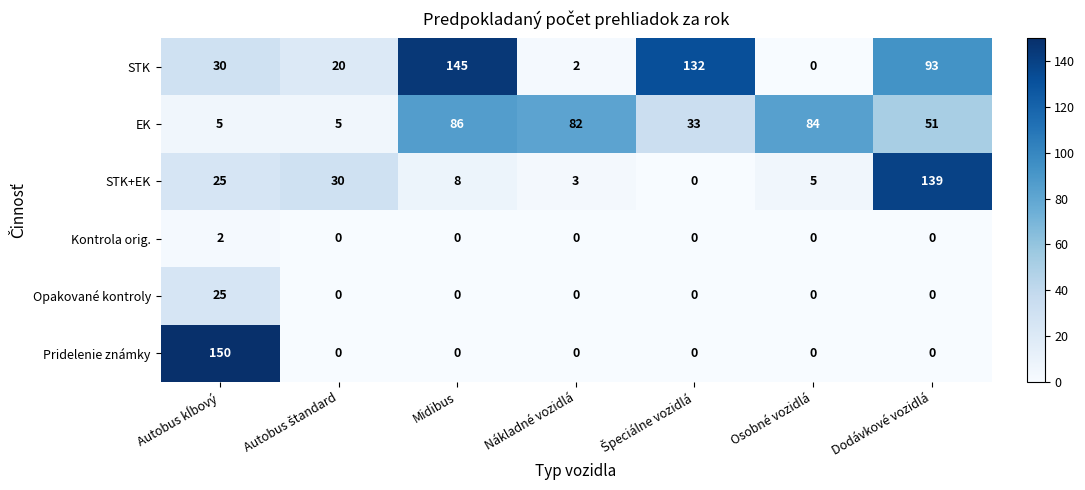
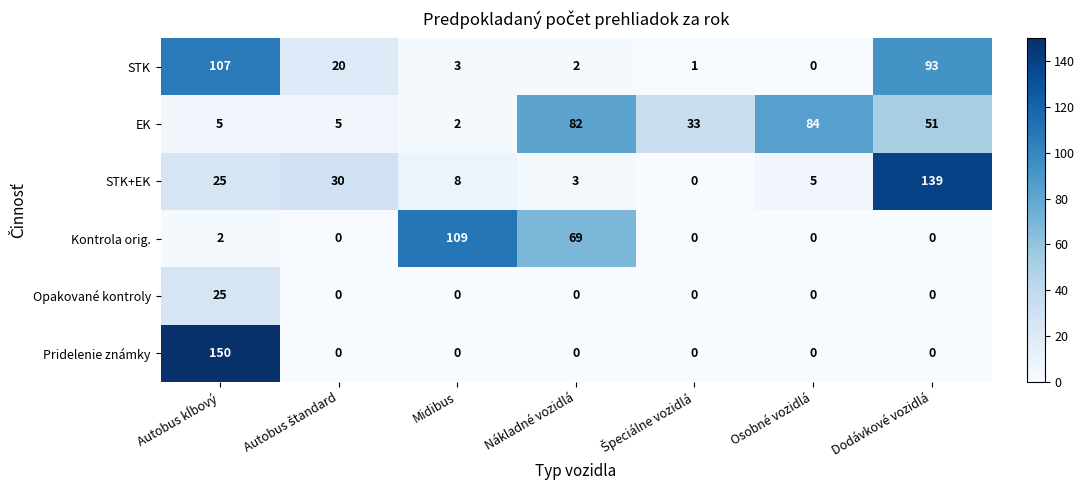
STK, Autobus kĺbový: 30 -> 107
STK, Midibus: 145 -> 3
STK, Špeciálne vozidlá: 132 -> 1
EK, Midibus: 86 -> 2
Kontrola orig., Midibus: 0 -> 109
Kontrola orig., Nákladné vozidlá: 0 -> 69
